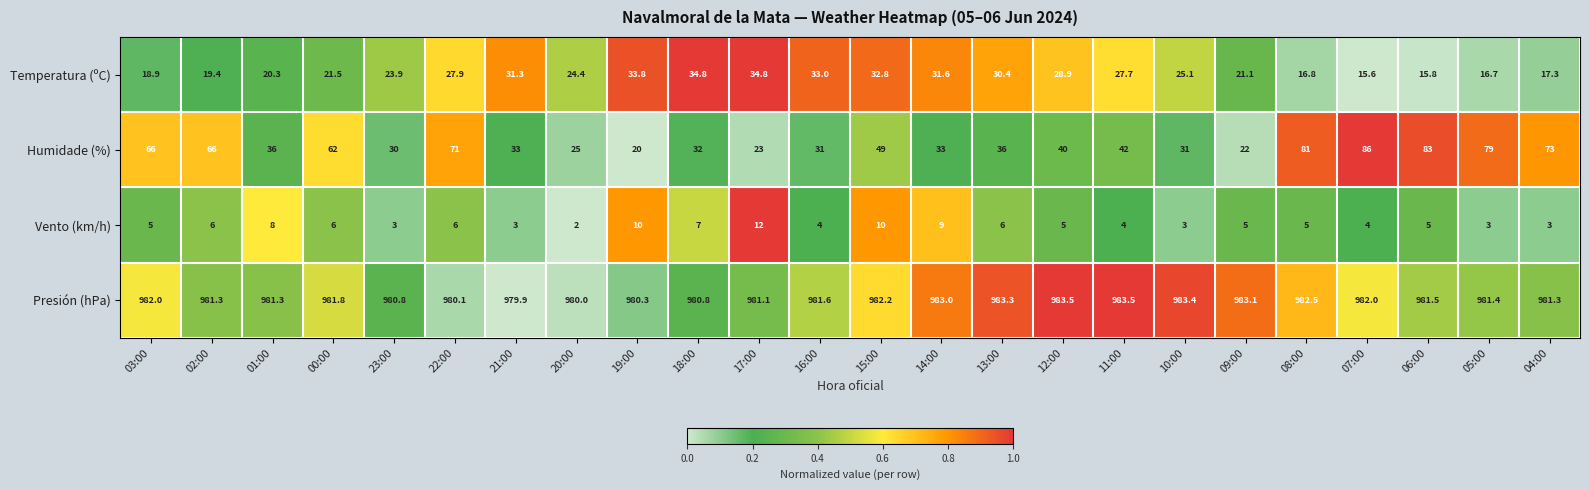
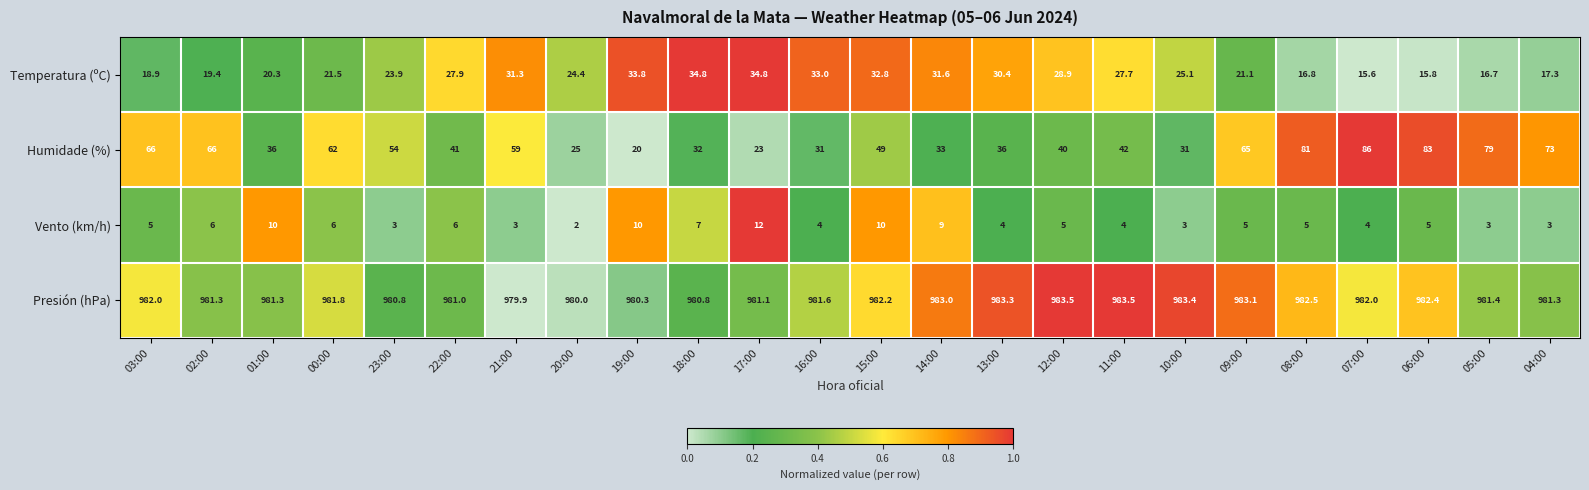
Humidade (%), 23:00: 30 -> 54
Humidade (%), 22:00: 71 -> 41
Humidade (%), 21:00: 33 -> 59
Humidade (%), 09:00: 22 -> 65
Vento (km/h), 01:00: 8 -> 10
Vento (km/h), 13:00: 6 -> 4
Presión (hPa), 22:00: 980.1 -> 981.0
Presión (hPa), 06:00: 981.5 -> 982.4
